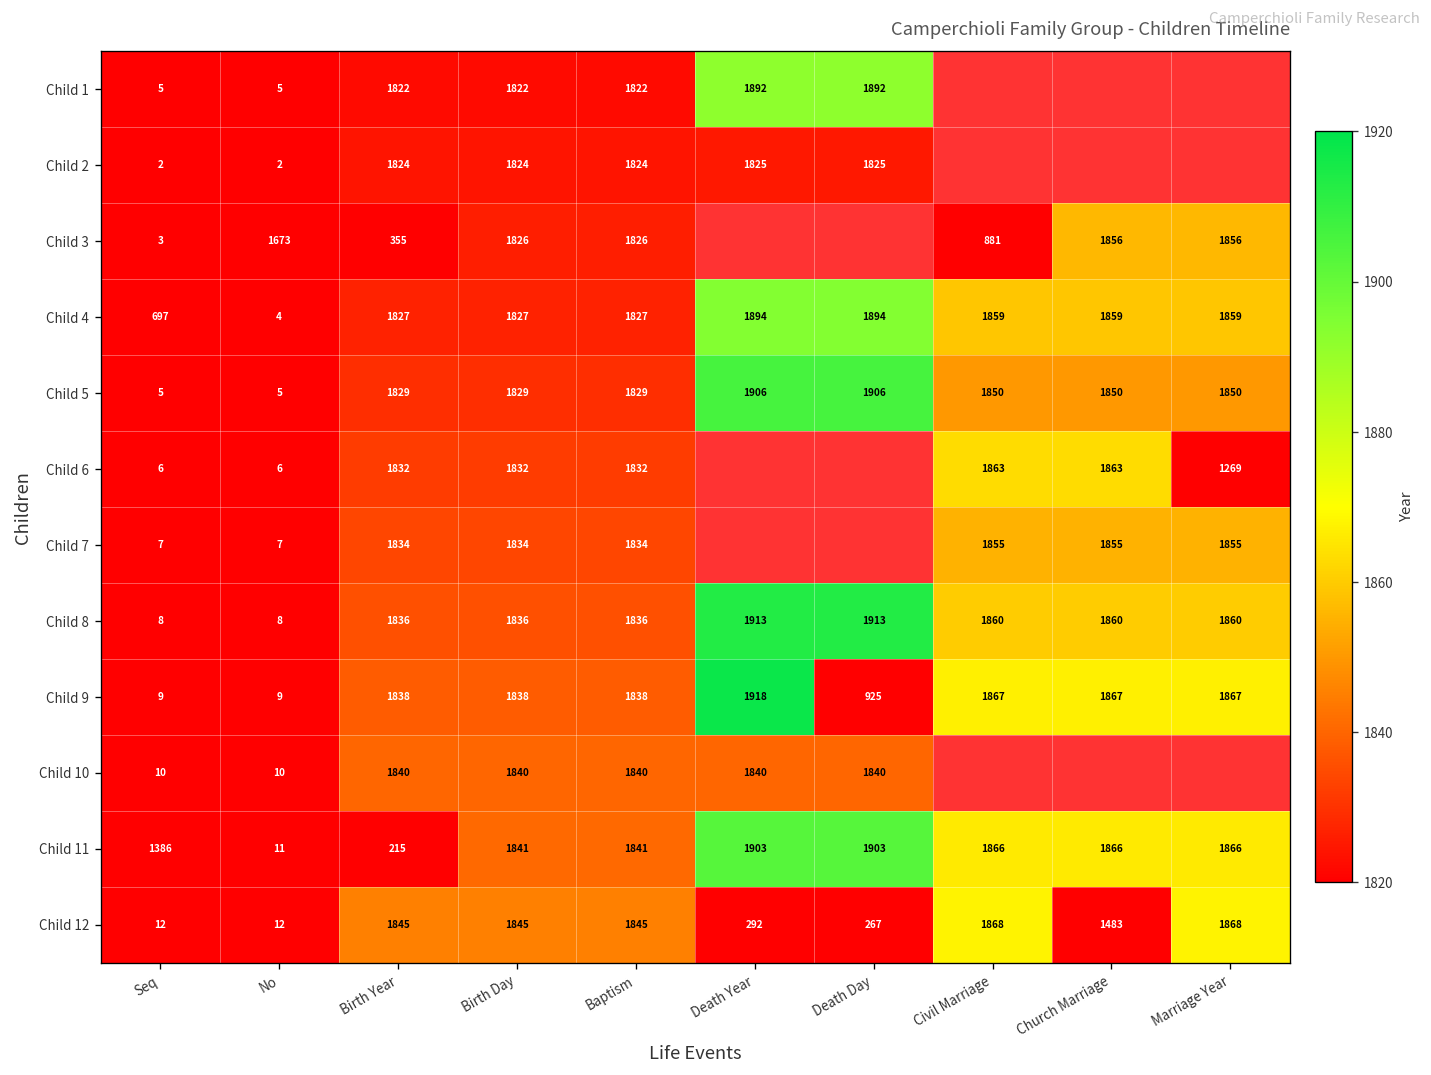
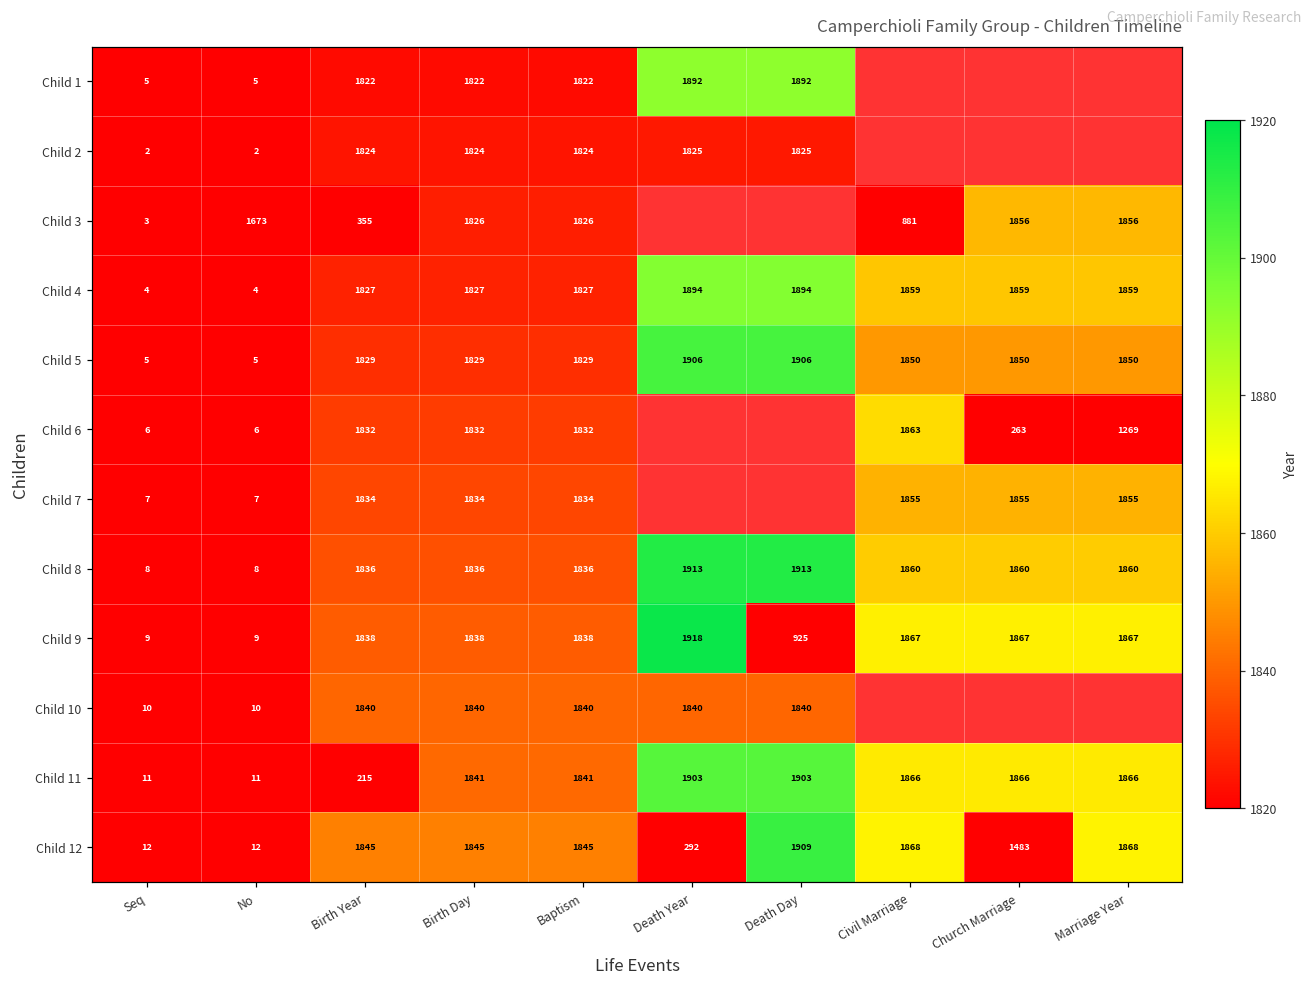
Child 4, Seq: 697 -> 4
Child 6, Church Marriage: 1863 -> 263
Child 11, Seq: 1386 -> 11
Child 12, Death Day: 267 -> 1909
